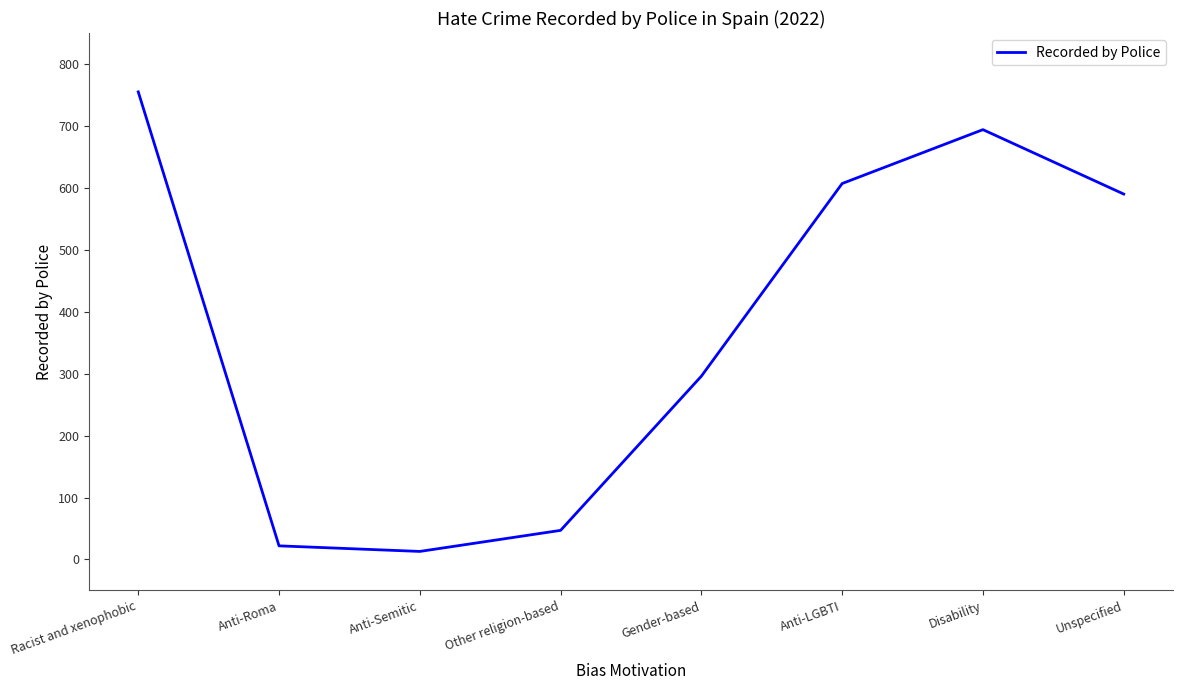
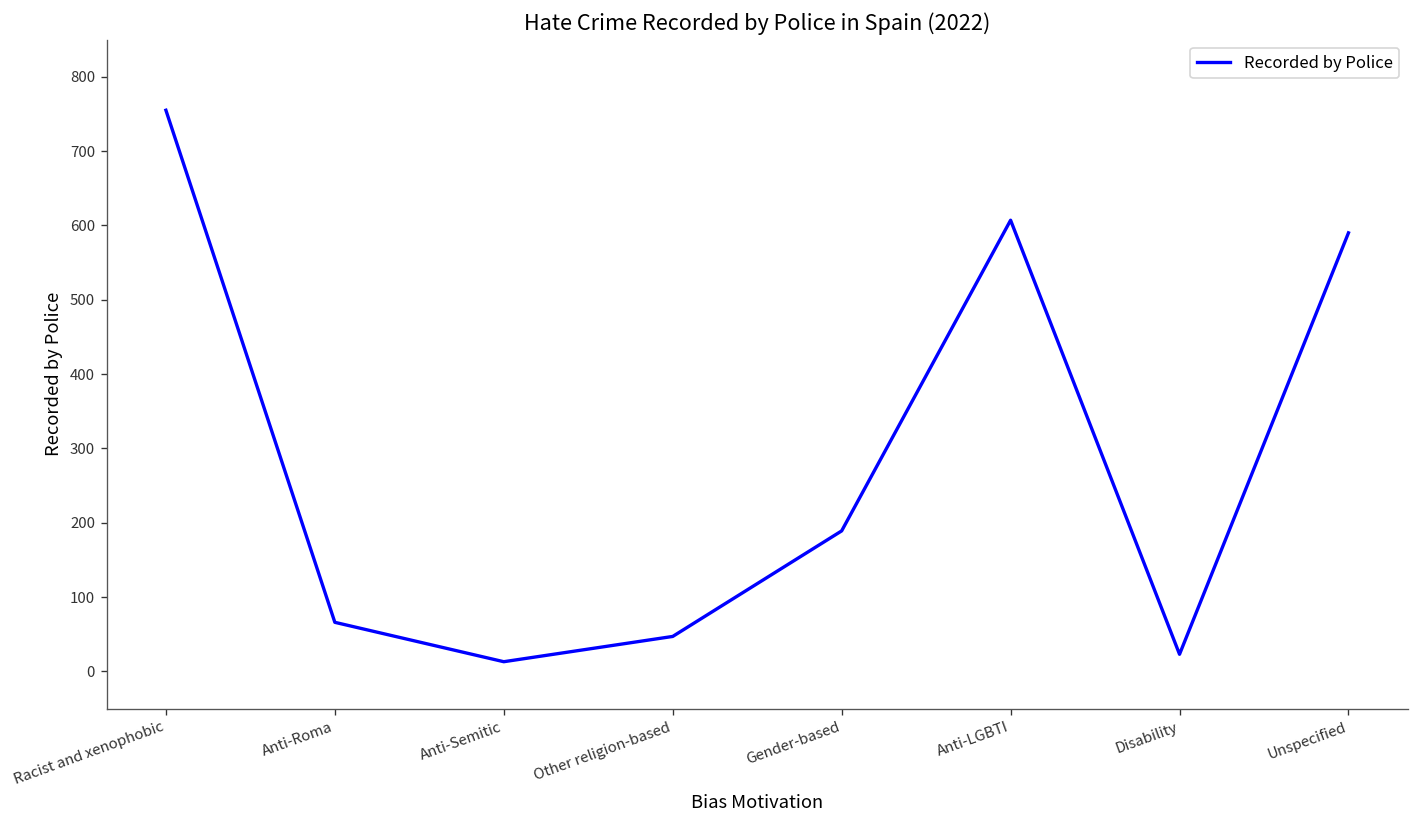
Anti-Roma: 20 -> 70
Gender-based: 300 -> 190
Disability: 690 -> 20
